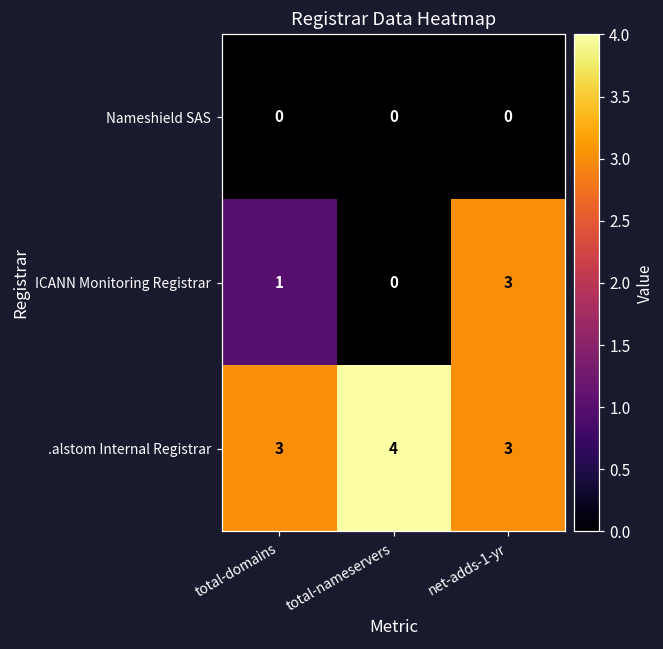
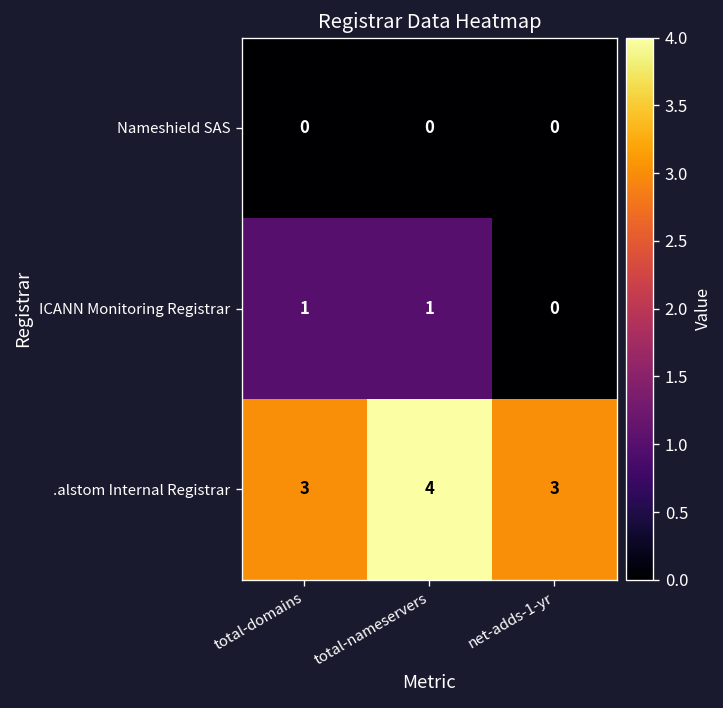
ICANN Monitoring Registrar, total-nameservers: 0 -> 1
ICANN Monitoring Registrar, net-adds-1-yr: 3 -> 0
